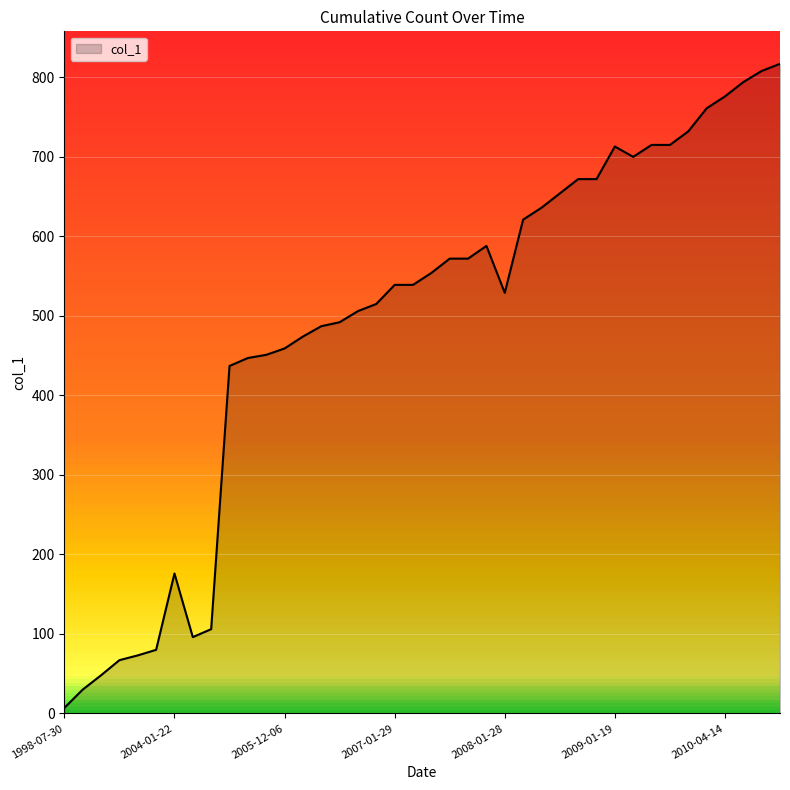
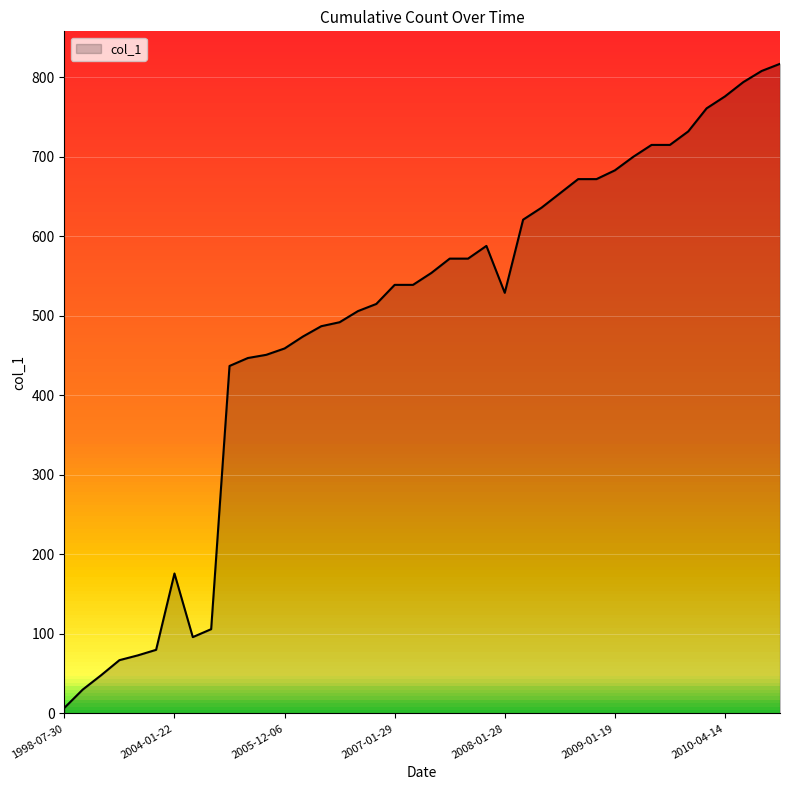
2009-01-19: 710 -> 680
